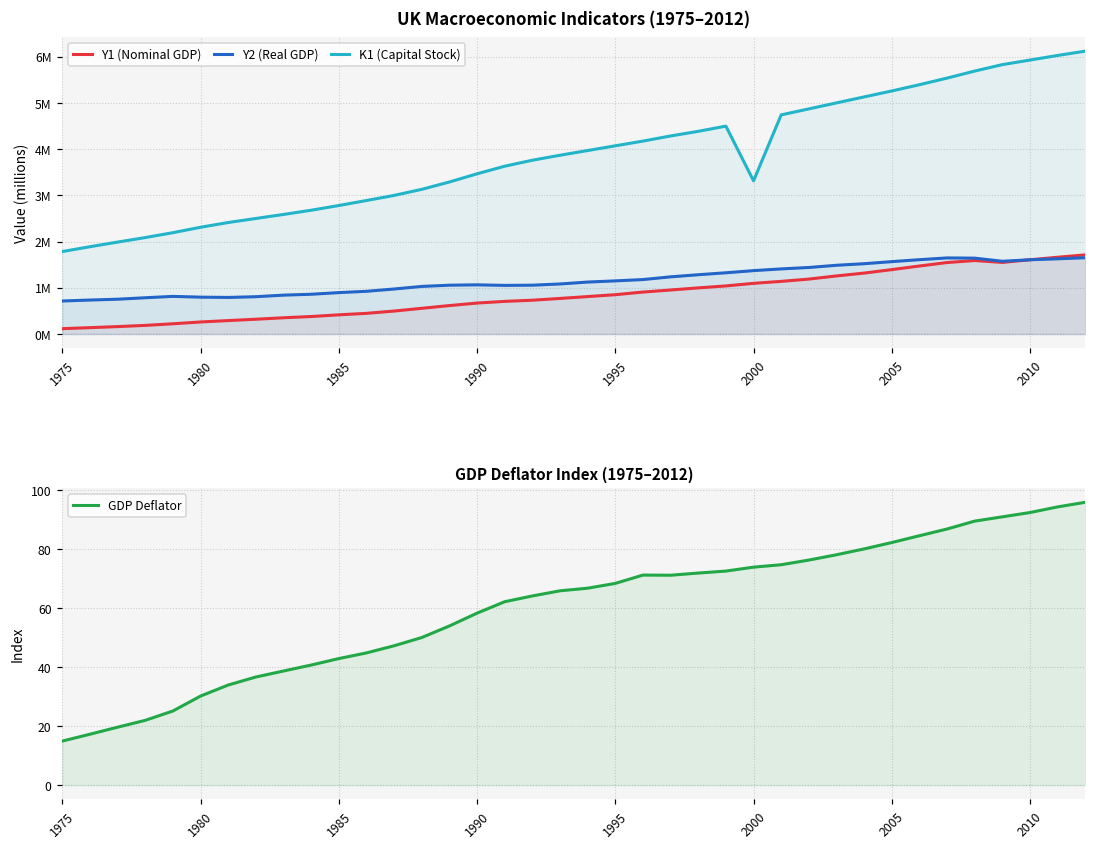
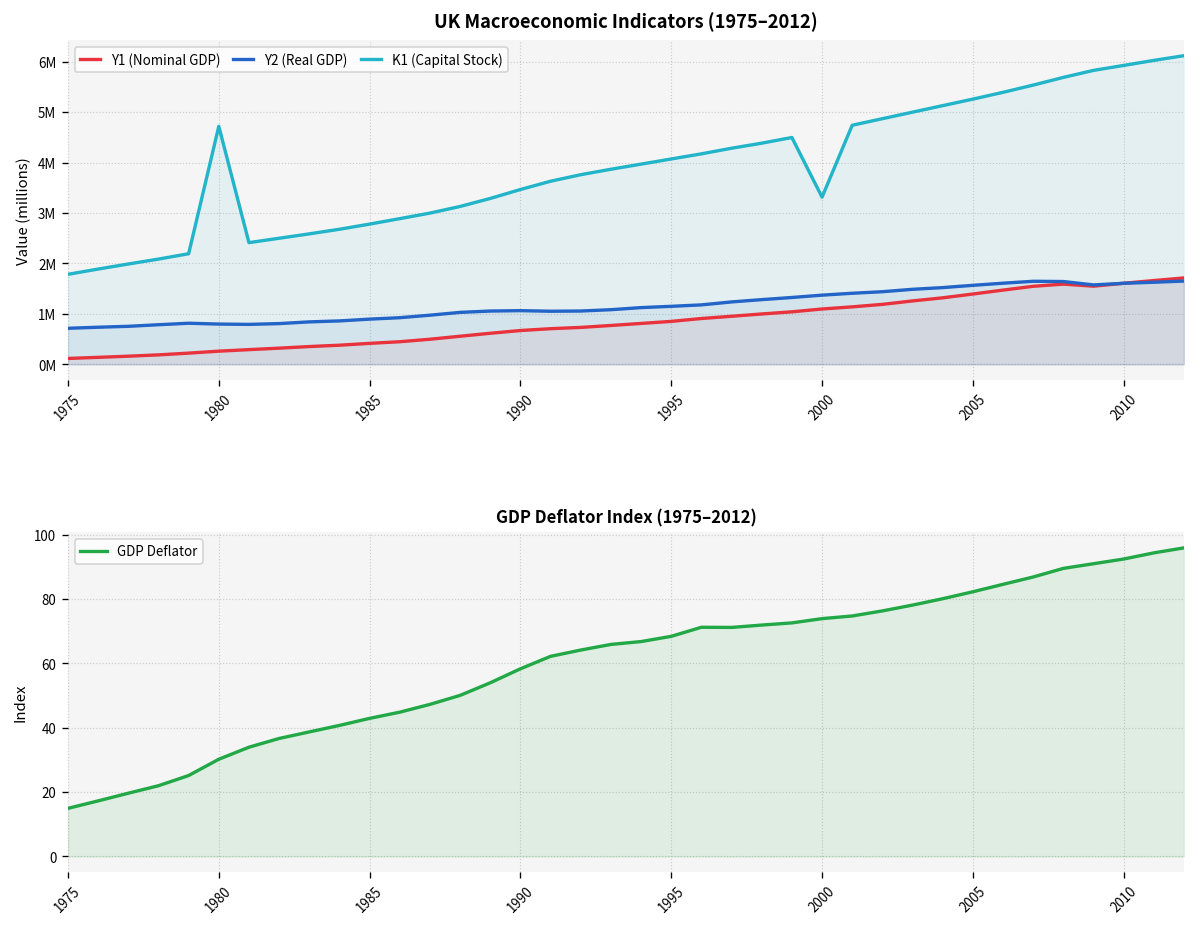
UK Macroeconomic Indicators (1975–2012), K1 (Capital Stock), 1980: 2300000 -> 4700000
